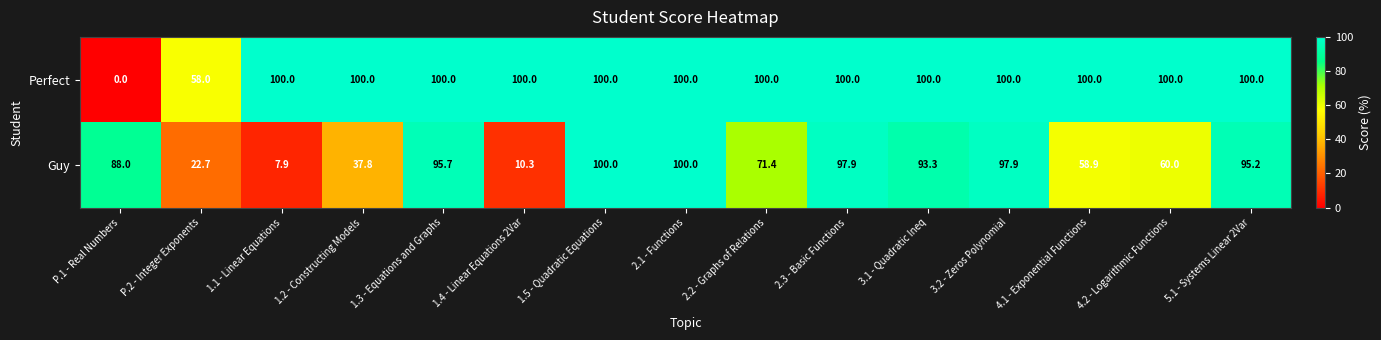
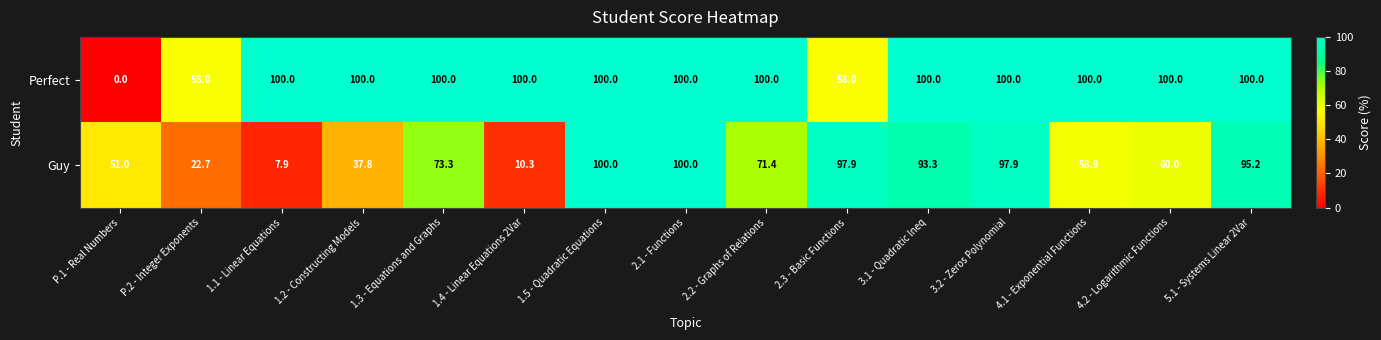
Perfect, 2.3 - Basic Functions: 100.0 -> 58.0
Guy, P.1 - Real Numbers: 88.0 -> 51.0
Guy, 1.3 - Equations and Graphs: 95.7 -> 73.3
